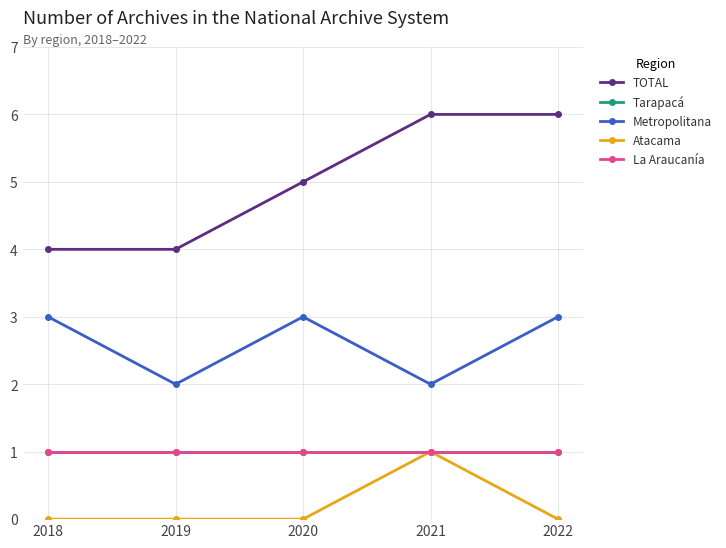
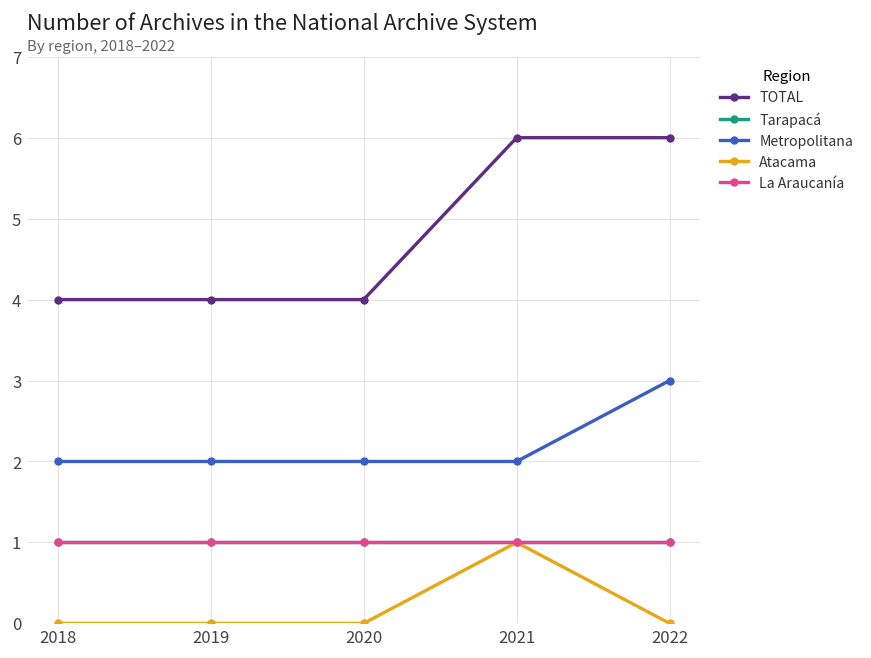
Metropolitana, 2018: 3 -> 2
TOTAL, 2020: 5 -> 4
Metropolitana, 2020: 3 -> 2
